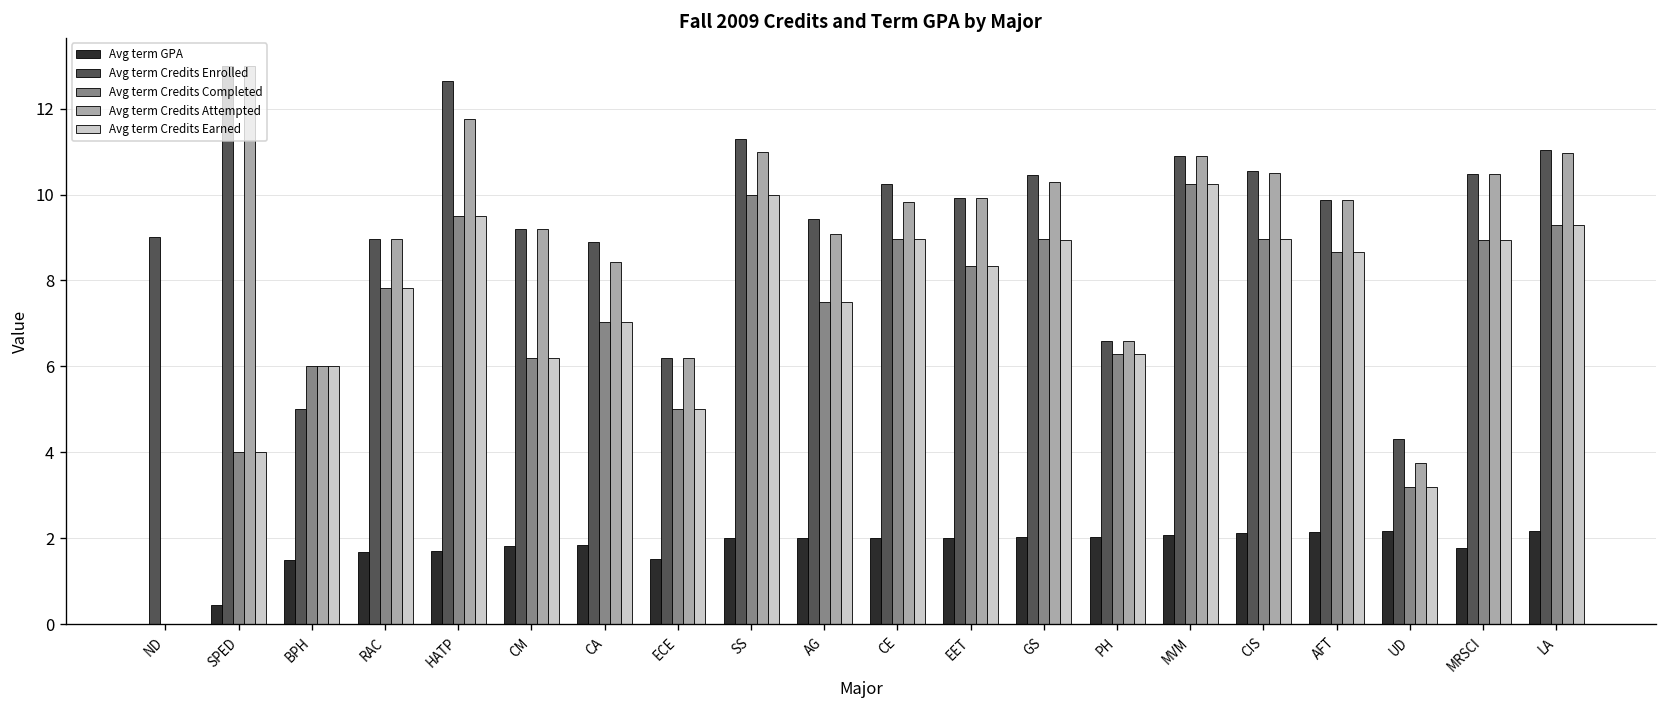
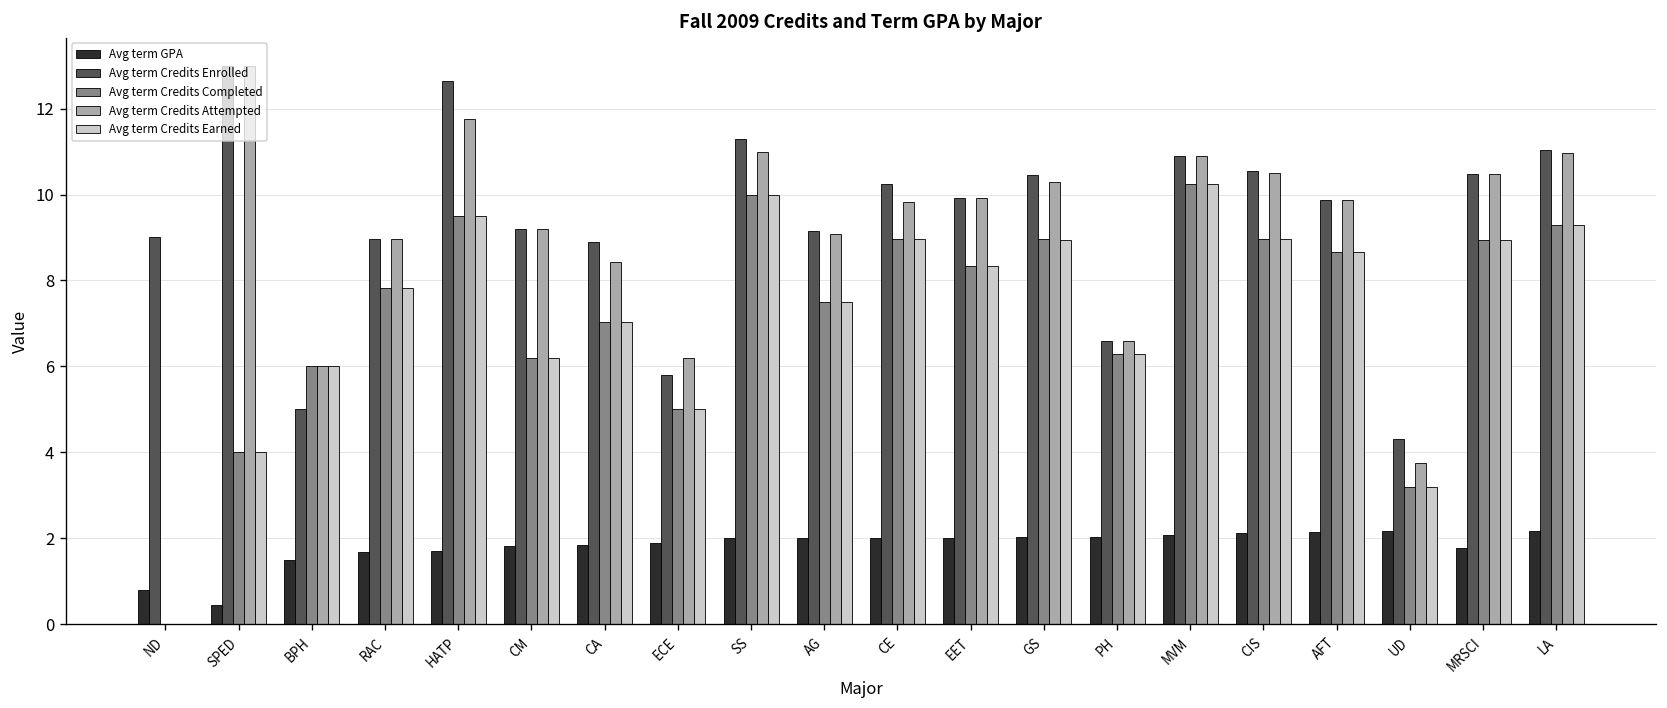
Avg term GPA, ND: 0.0 -> 0.8
Avg term GPA, ECE: 1.5 -> 1.9
Avg term Credits Enrolled, ECE: 6.2 -> 5.8
Avg term Credits Enrolled, AG: 9.4 -> 9.1
